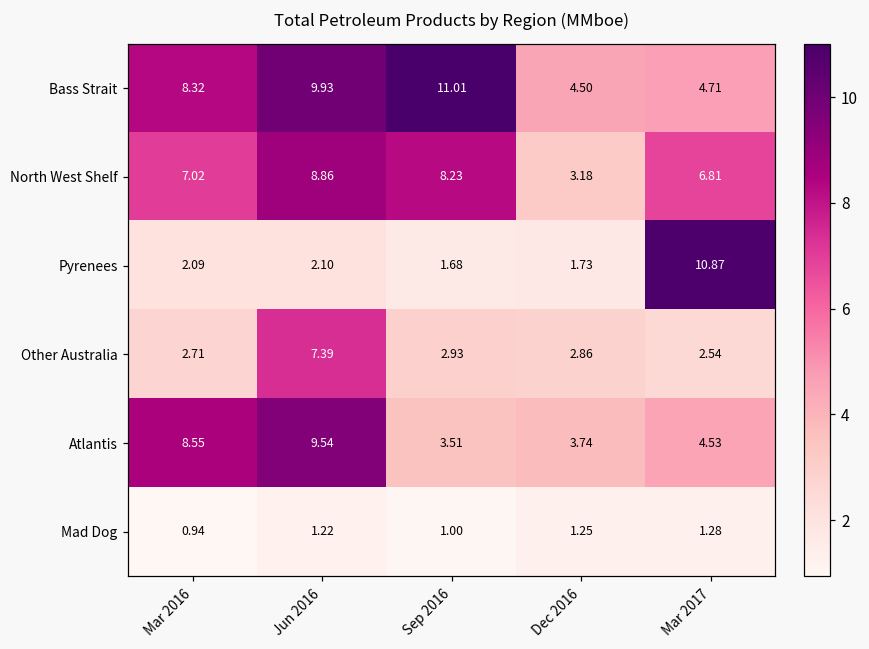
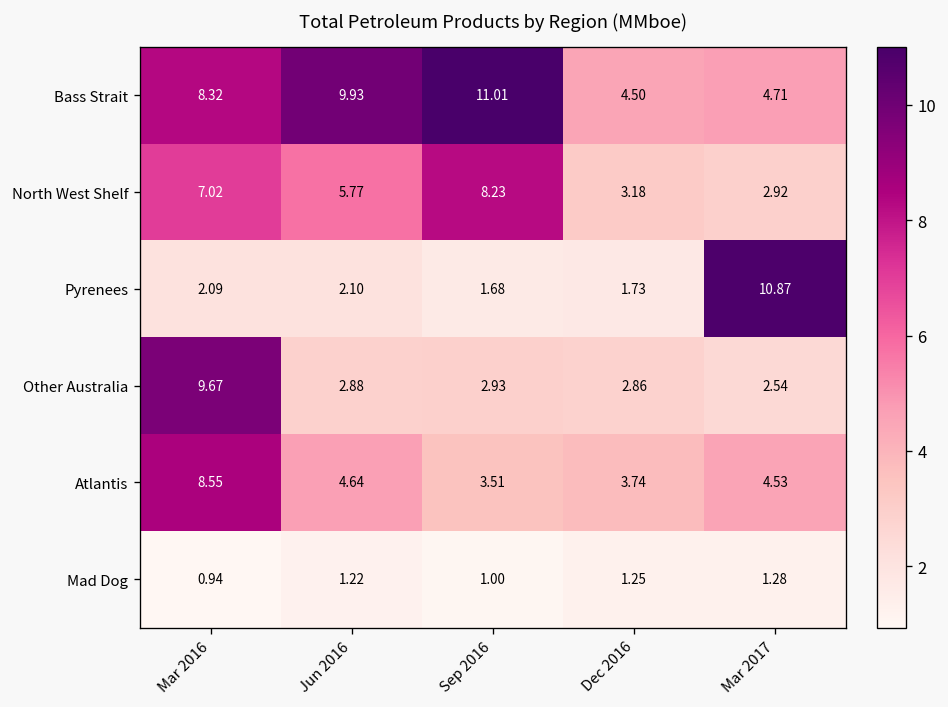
North West Shelf, Jun 2016: 8.86 -> 5.77
North West Shelf, Mar 2017: 6.81 -> 2.92
Other Australia, Mar 2016: 2.71 -> 9.67
Other Australia, Jun 2016: 7.39 -> 2.88
Atlantis, Jun 2016: 9.54 -> 4.64
